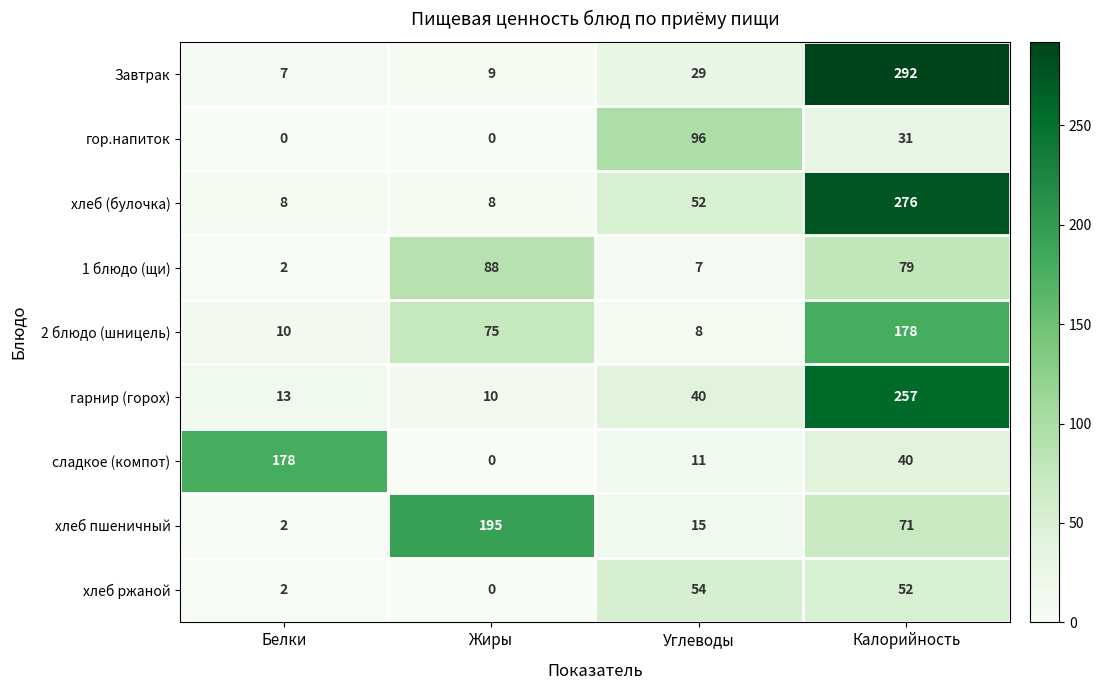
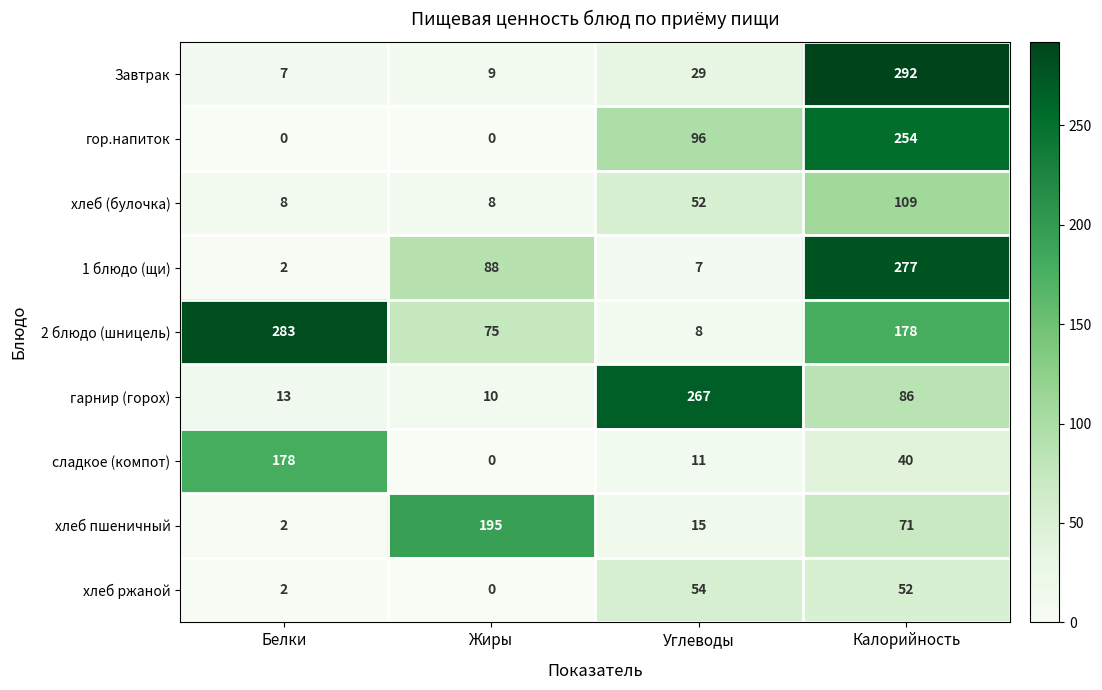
гор.напиток, Калорийность: 31 -> 254
хлеб (булочка), Калорийность: 276 -> 109
1 блюдо (щи), Калорийность: 79 -> 277
2 блюдо (шницель), Белки: 10 -> 283
гарнир (горох), Углеводы: 40 -> 267
гарнир (горох), Калорийность: 257 -> 86
